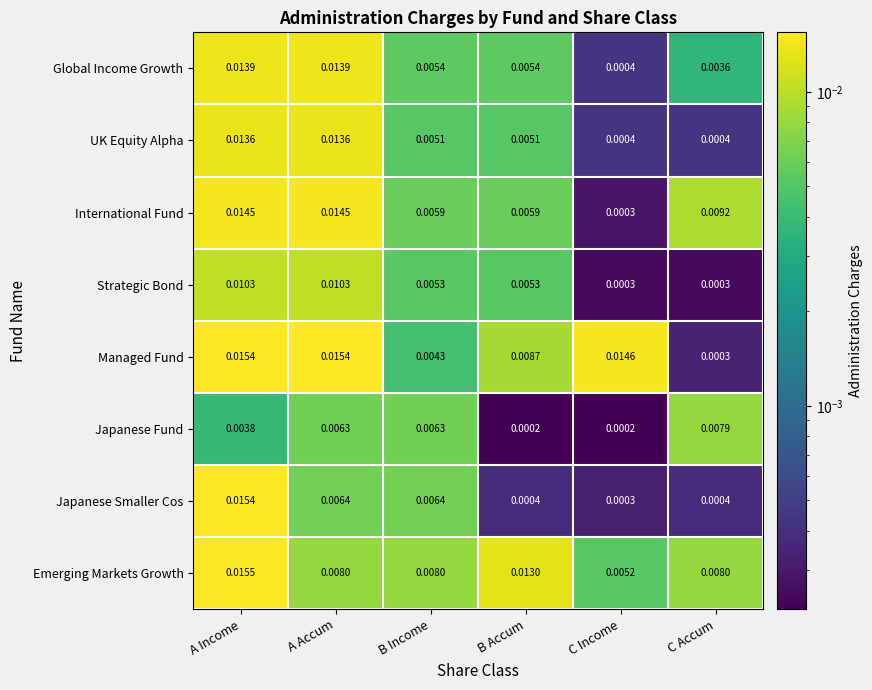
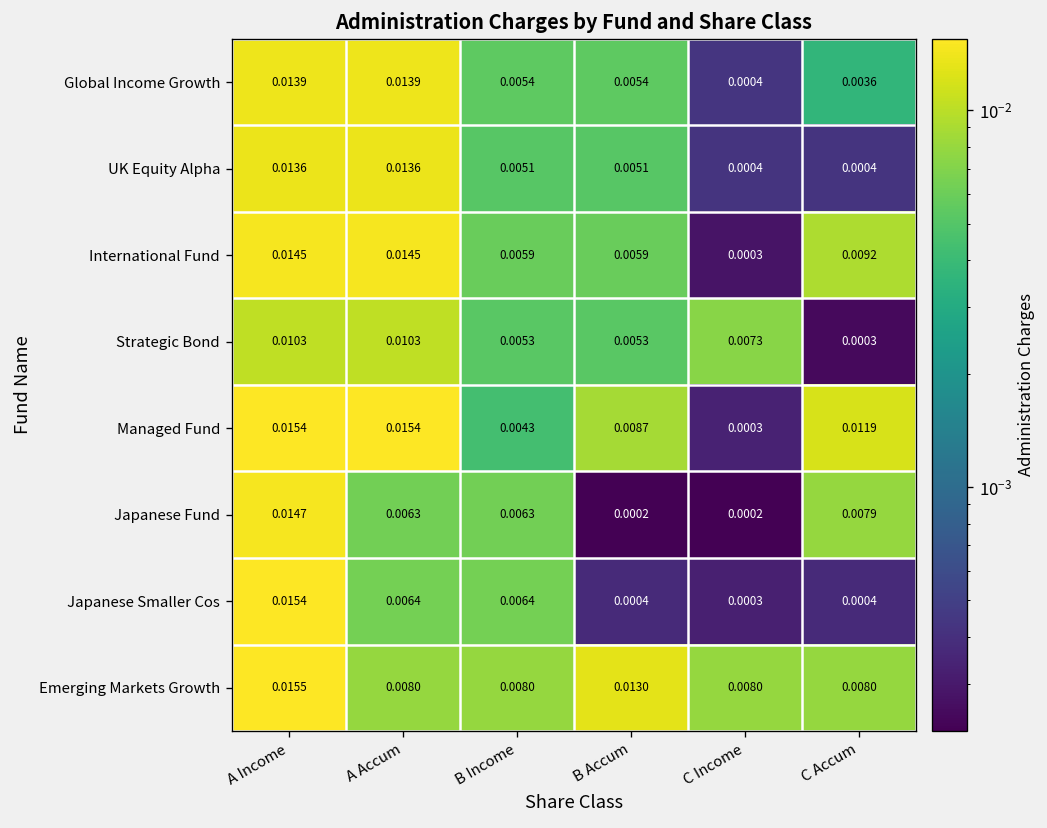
Strategic Bond, C Income: 0.0003 -> 0.0073
Managed Fund, C Income: 0.0146 -> 0.0003
Managed Fund, C Accum: 0.0003 -> 0.0119
Japanese Fund, A Income: 0.0038 -> 0.0147
Emerging Markets Growth, C Income: 0.0052 -> 0.0080
